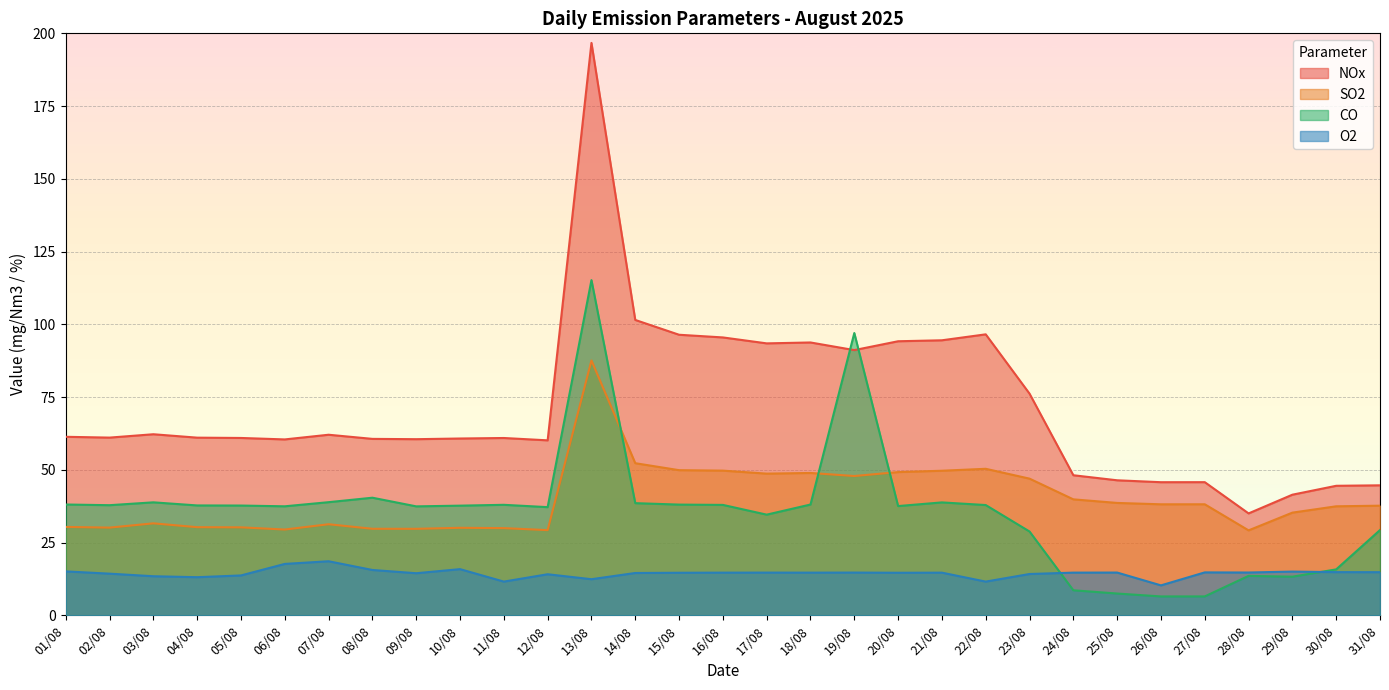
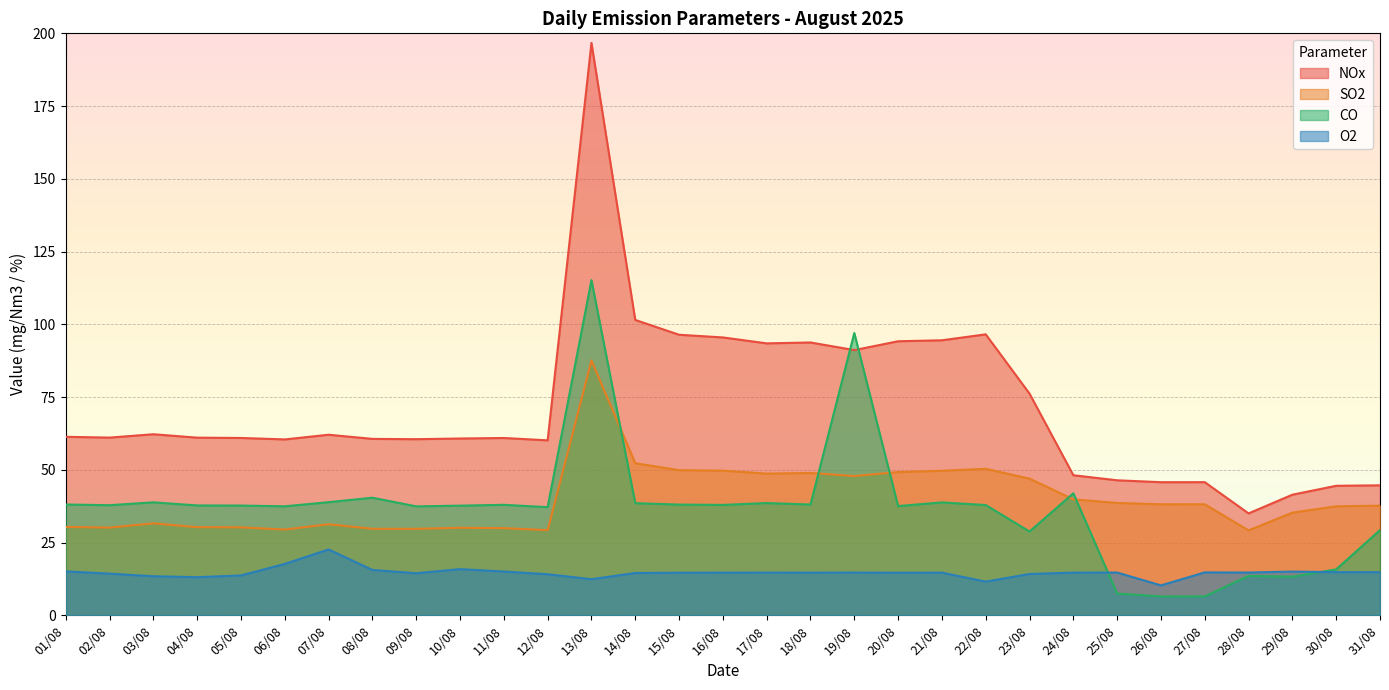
O2, 07/08: 19 -> 23
O2, 11/08: 12 -> 15
CO, 17/08: 35 -> 39
CO, 24/08: 9 -> 42
